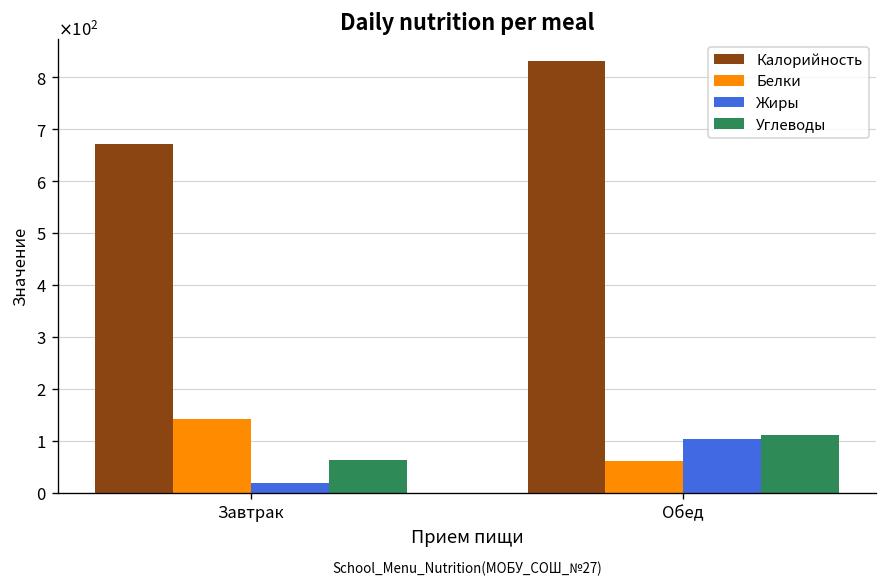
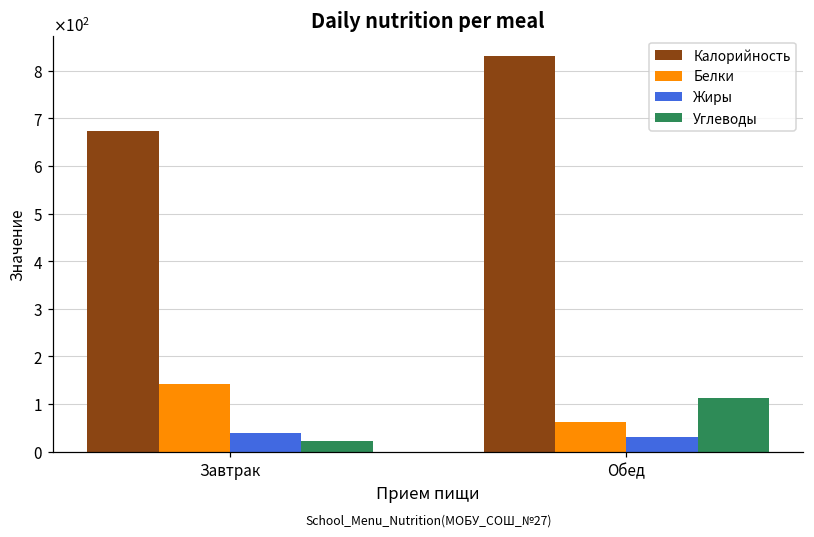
Жиры, Завтрак: 20 -> 40
Углеводы, Завтрак: 60 -> 20
Жиры, Обед: 100 -> 30
